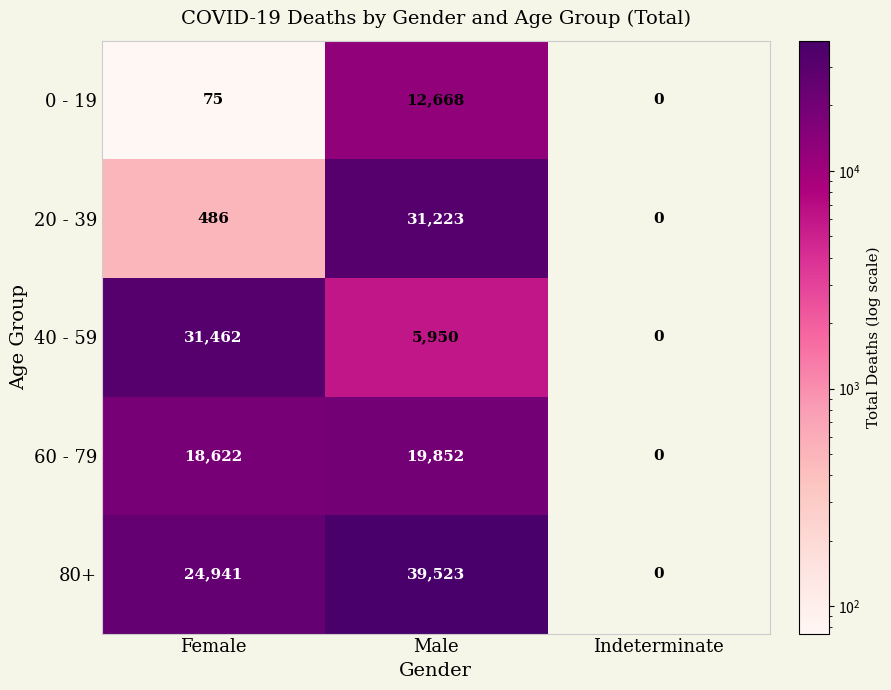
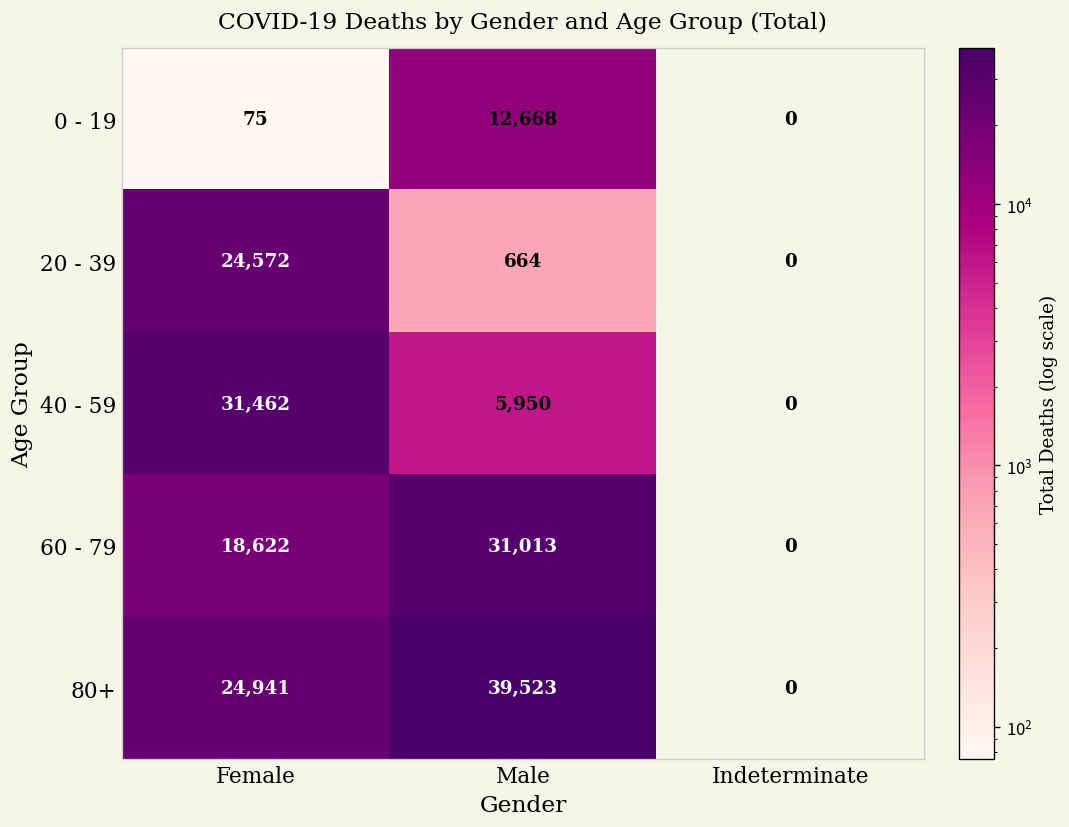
20 - 39, Female: 486 -> 24,572
20 - 39, Male: 31,223 -> 664
60 - 79, Male: 19,852 -> 31,013
